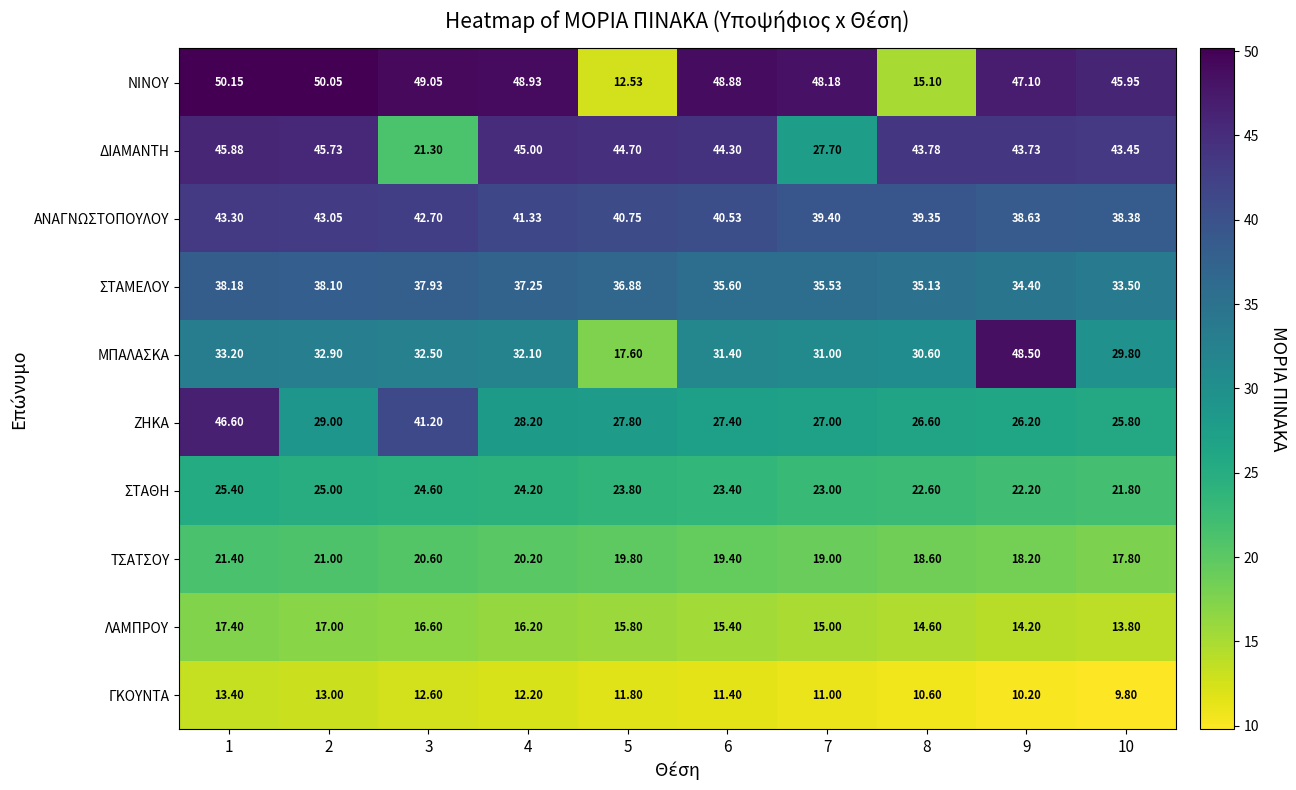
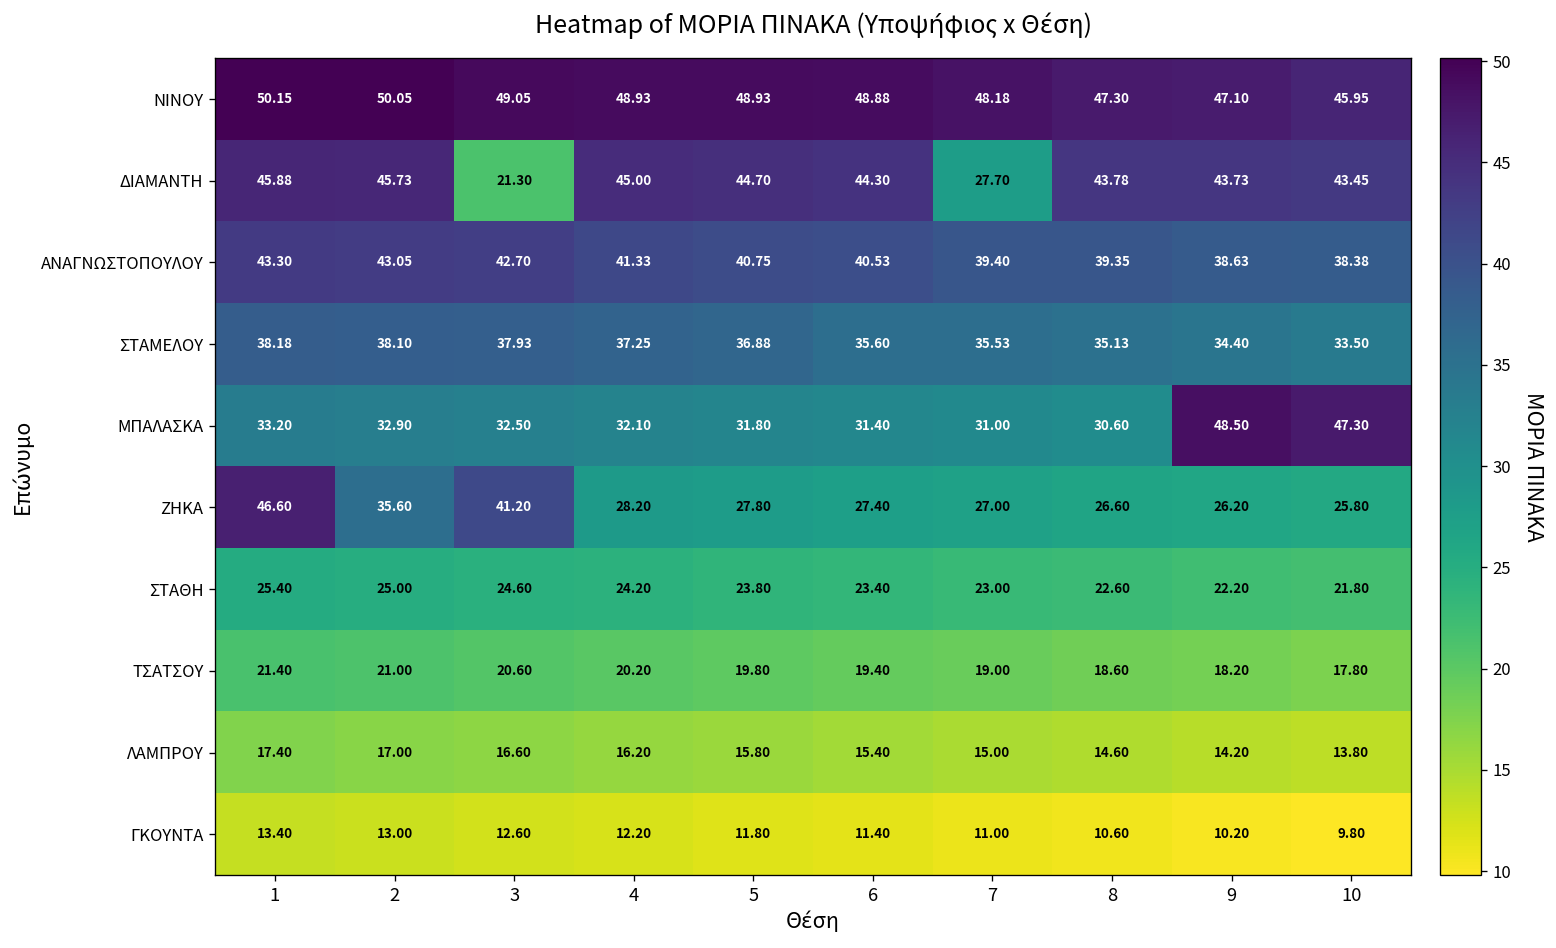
ΝΙΝΟΥ, 5: 12.53 -> 48.93
ΝΙΝΟΥ, 8: 15.10 -> 47.30
ΜΠΑΛΑΣΚΑ, 5: 17.60 -> 31.80
ΜΠΑΛΑΣΚΑ, 10: 29.80 -> 47.30
ΖΗΚΑ, 2: 29.00 -> 35.60
